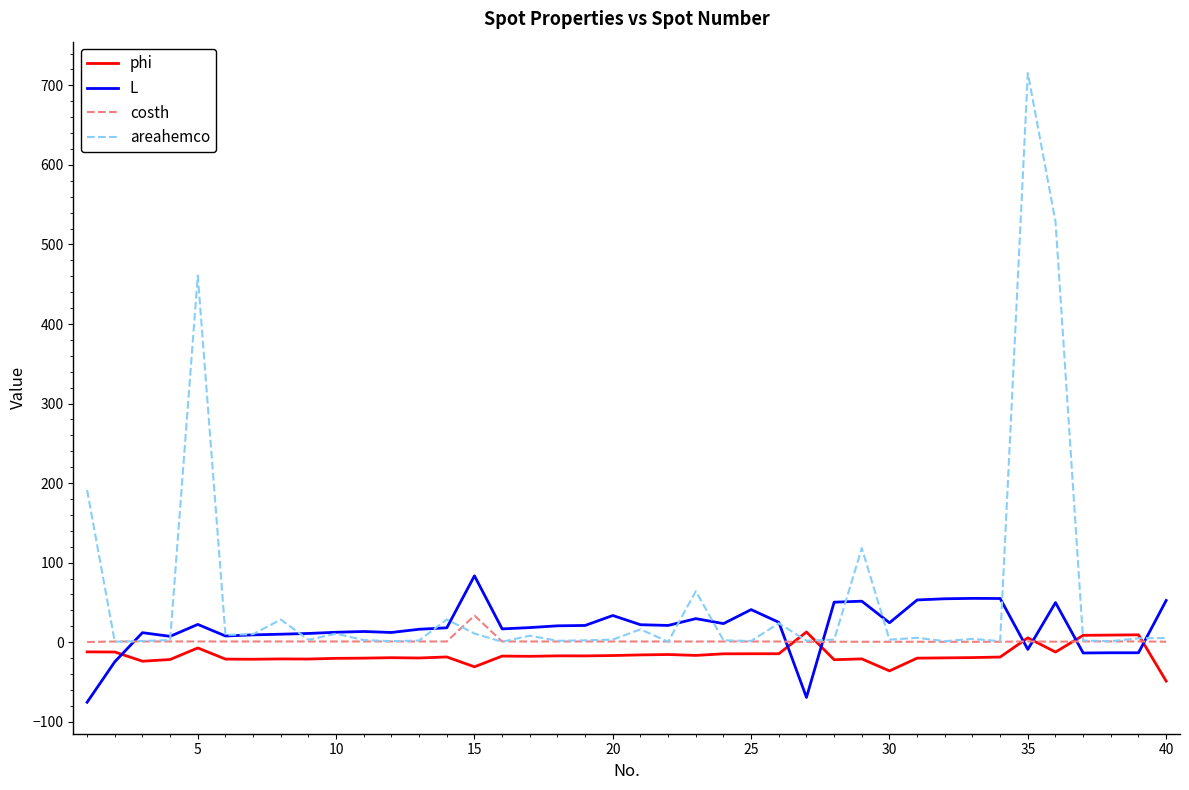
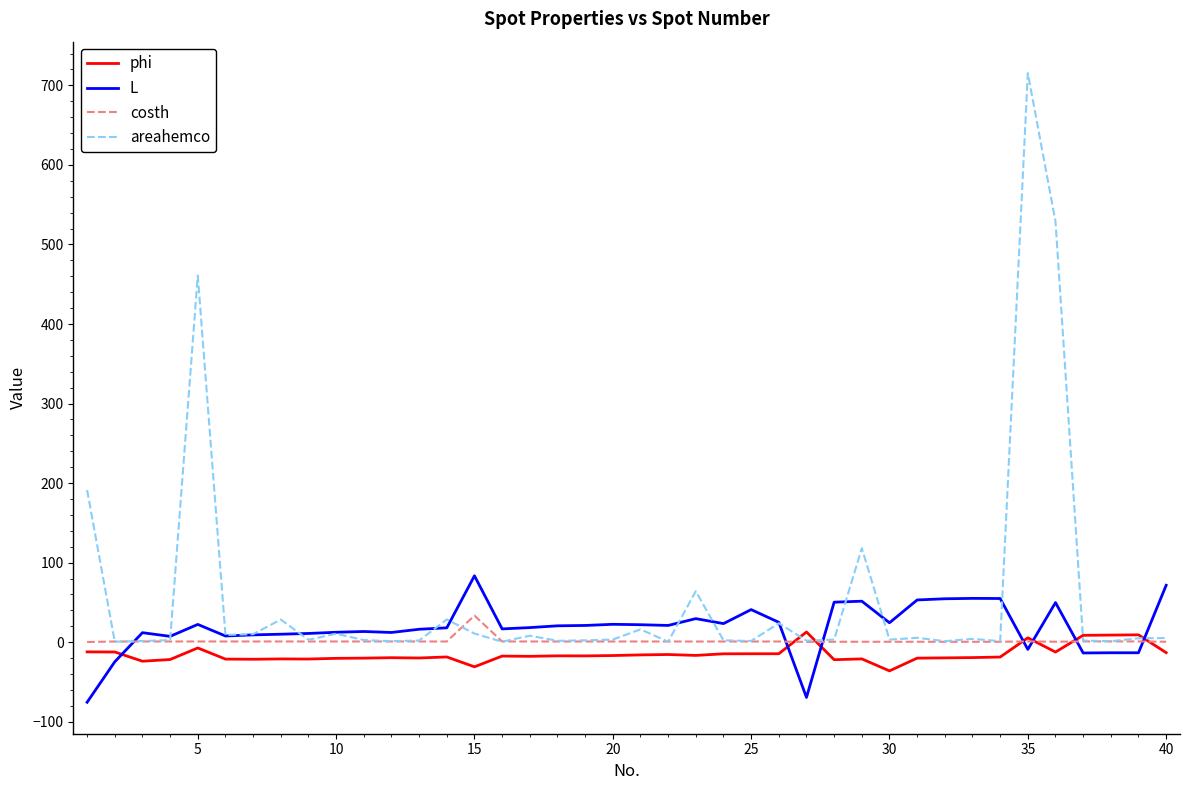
L, 20: 30 -> 20
phi, 40: -50 -> -10
L, 40: 50 -> 70
